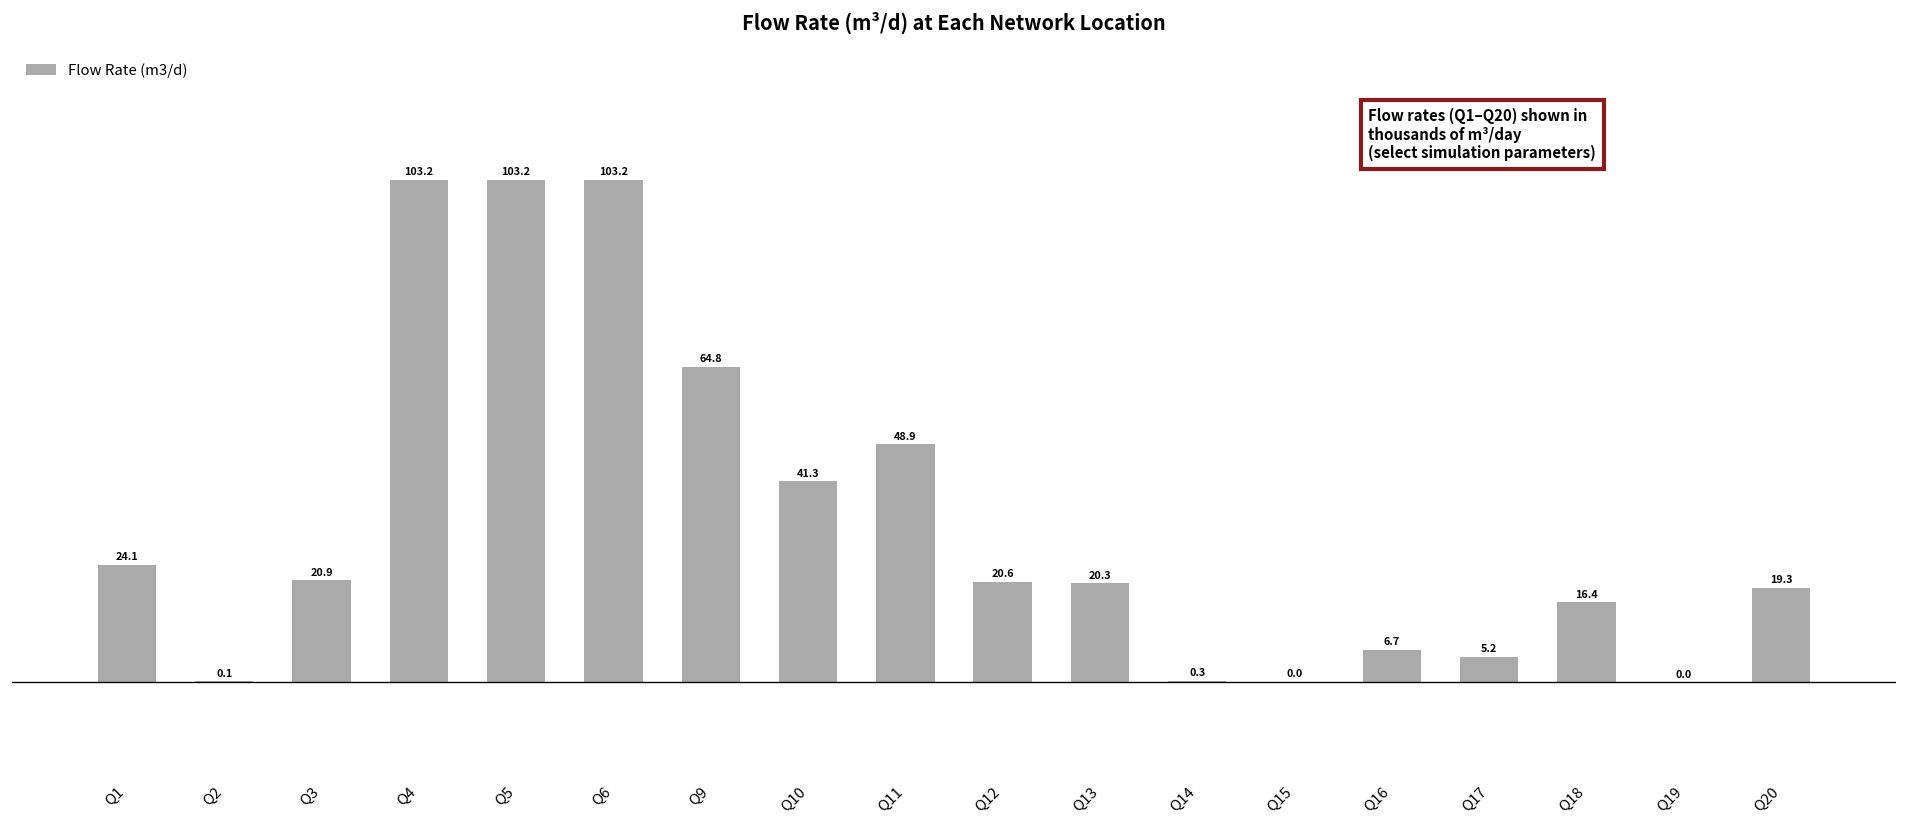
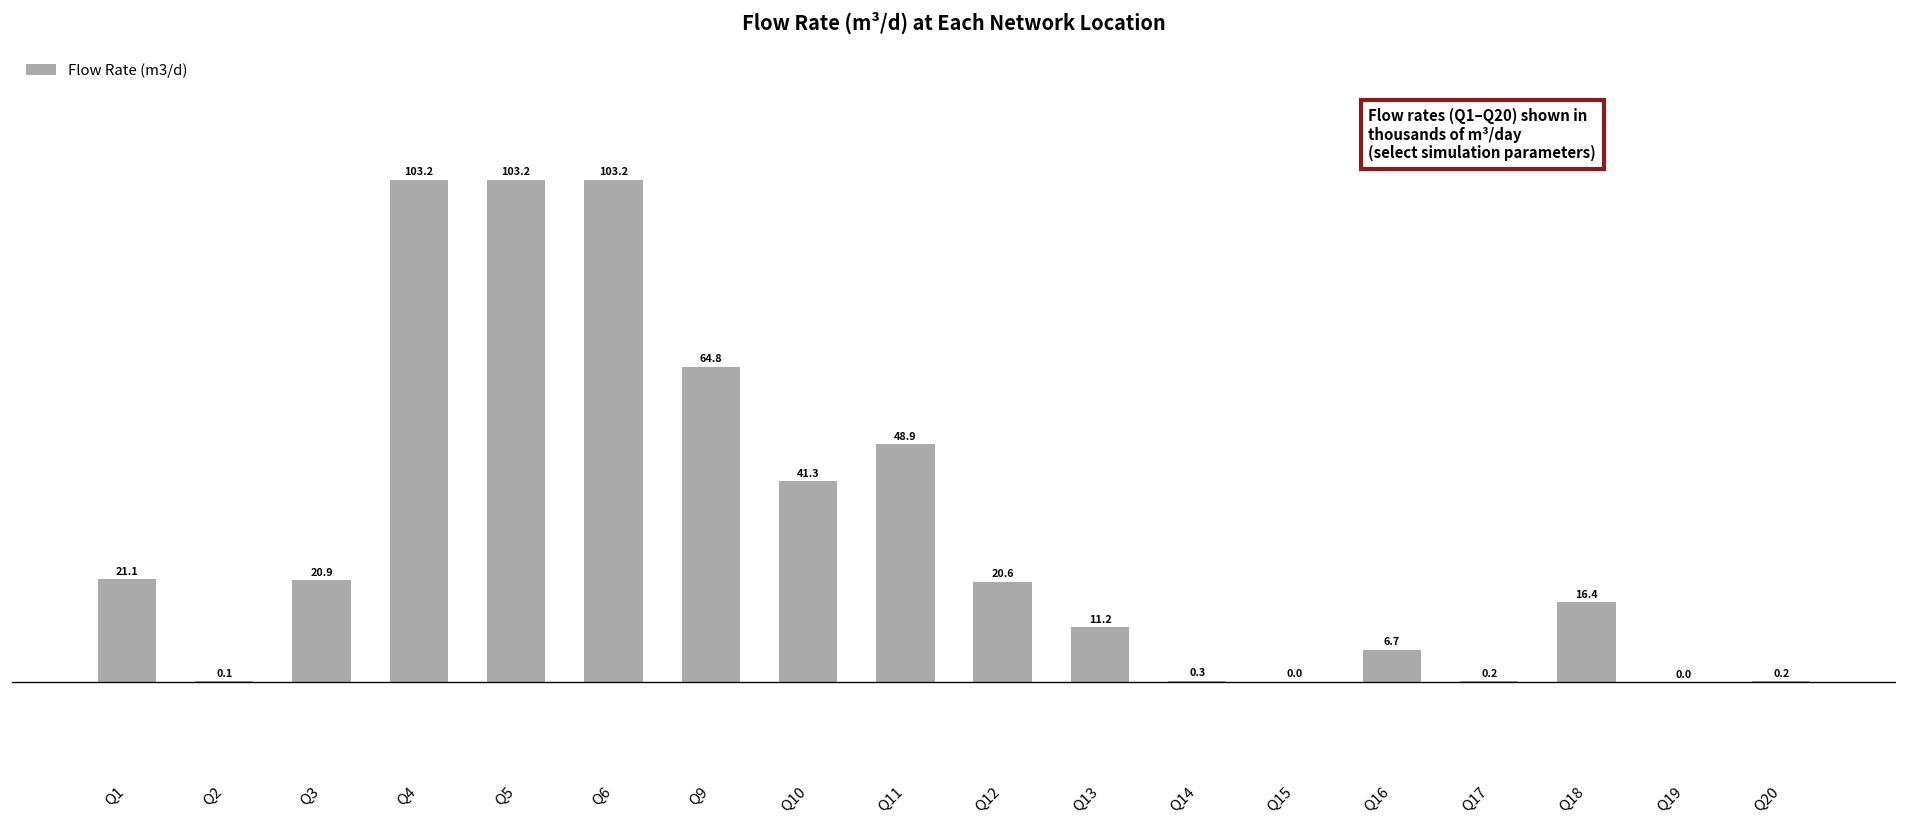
Q1: 24.1 -> 21.1
Q13: 20.3 -> 11.2
Q17: 5.2 -> 0.2
Q20: 19.3 -> 0.2
